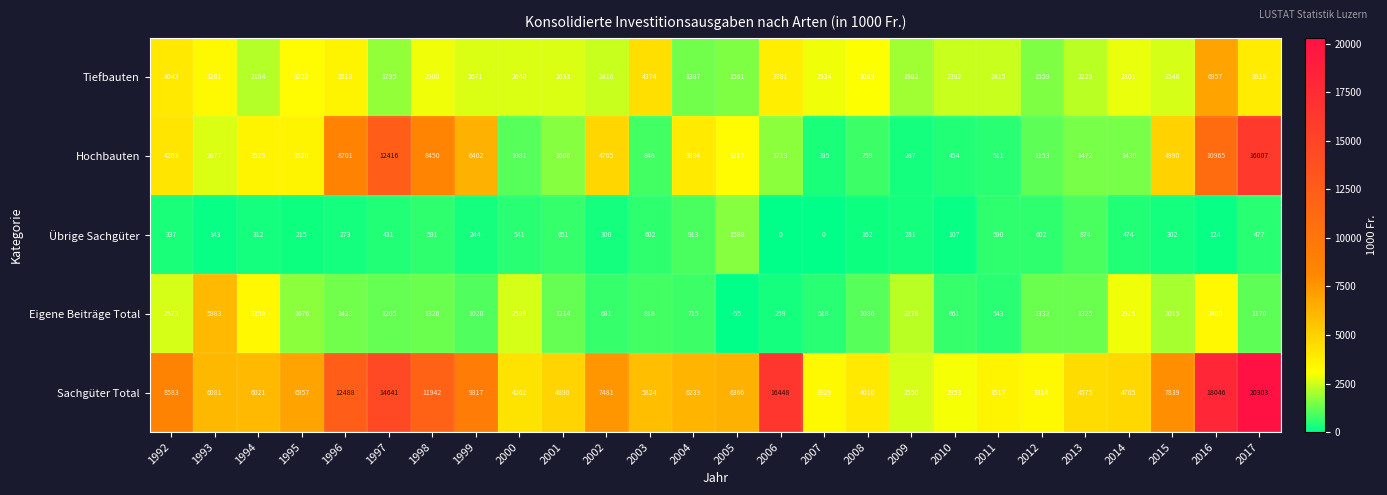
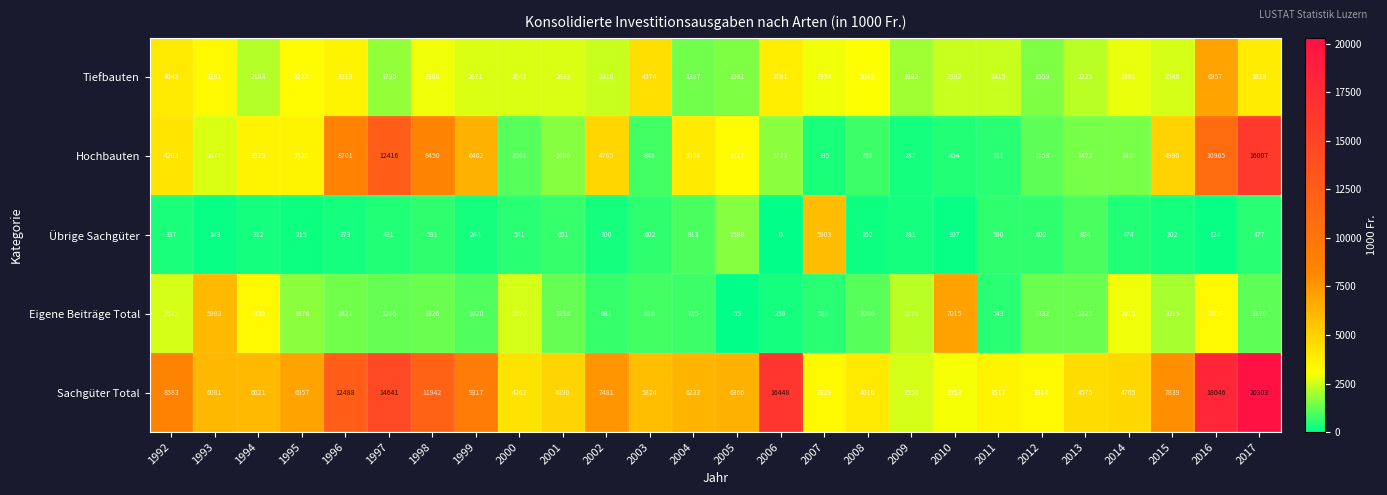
Übrige Sachgüter, 2007: 0 -> 5903
Eigene Beiträge Total, 2010: 661 -> 7015
